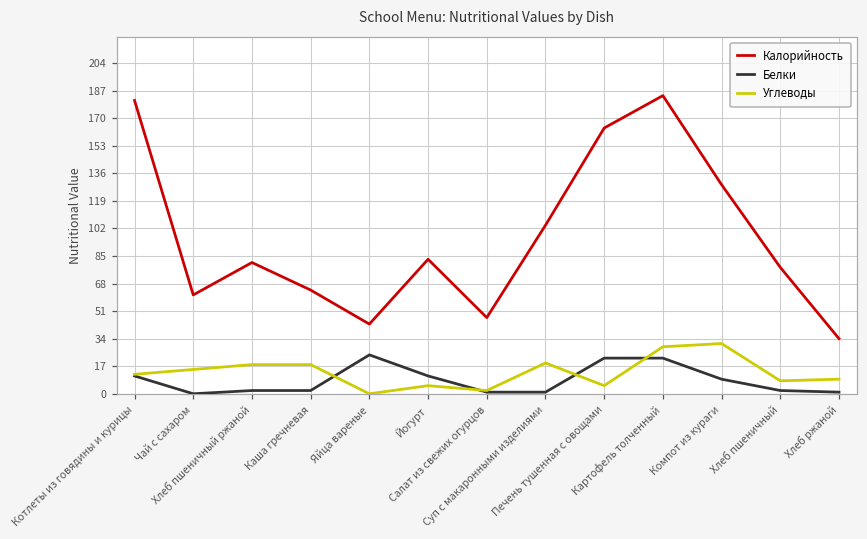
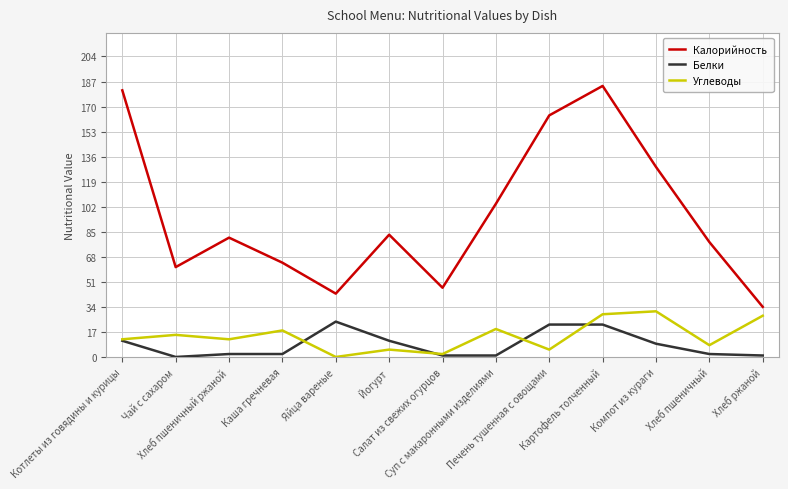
Углеводы, Хлеб пшеничный ржаной: 18 -> 12
Углеводы, Хлеб ржаной: 9 -> 28
